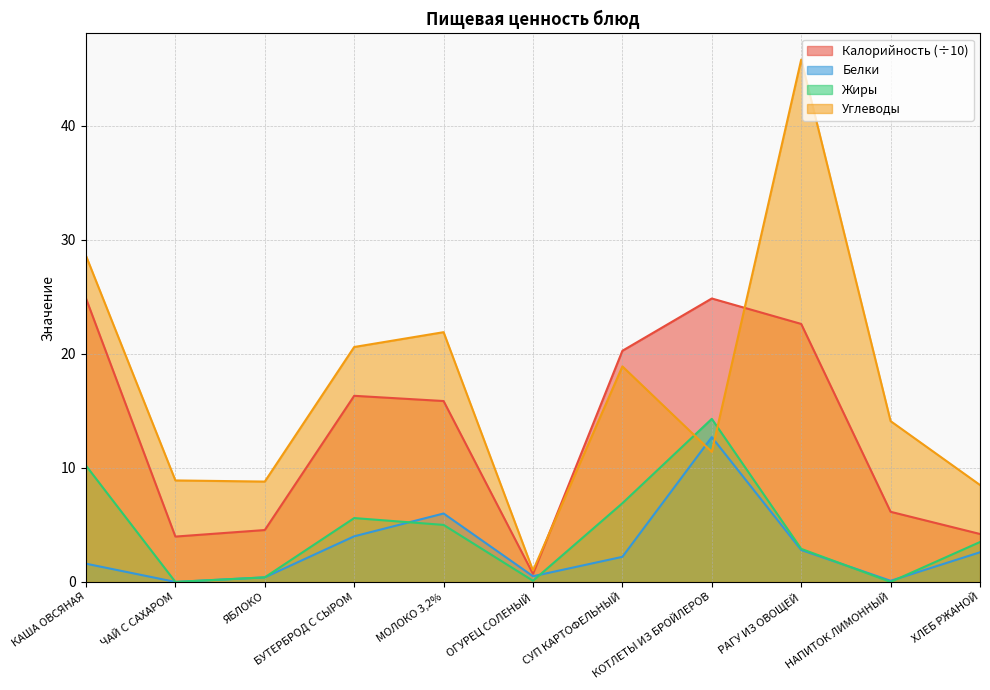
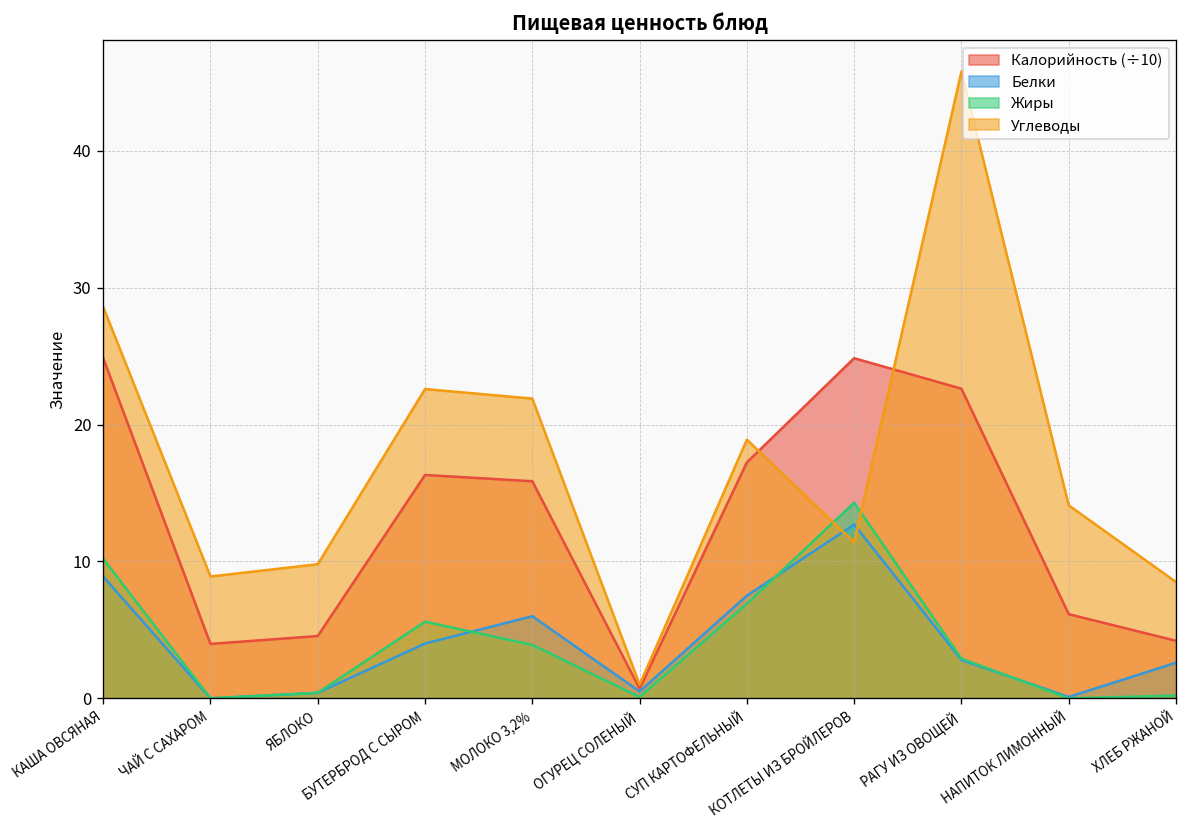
Белки, КАША ОВСЯНАЯ: 1.6 -> 8.9
Углеводы, ЯБЛОКО: 8.8 -> 9.8
Углеводы, БУТЕРБРОД С СЫРОМ: 20.6 -> 22.6
Жиры, МОЛОКО 3,2%: 5.0 -> 3.9
Калорийность (÷10), СУП КАРТОФЕЛЬНЫЙ: 20.3 -> 17.2
Белки, СУП КАРТОФЕЛЬНЫЙ: 2.2 -> 7.5
Жиры, ХЛЕБ РЖАНОЙ: 3.5 -> 0.2
